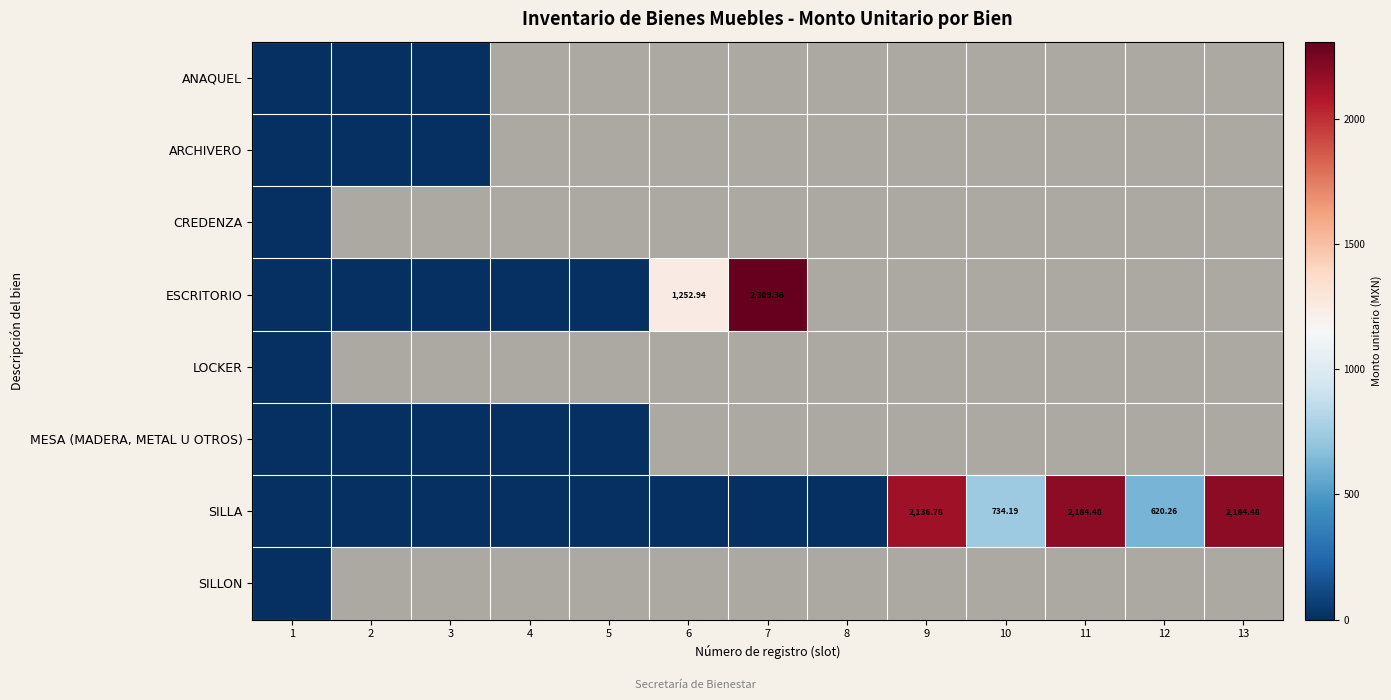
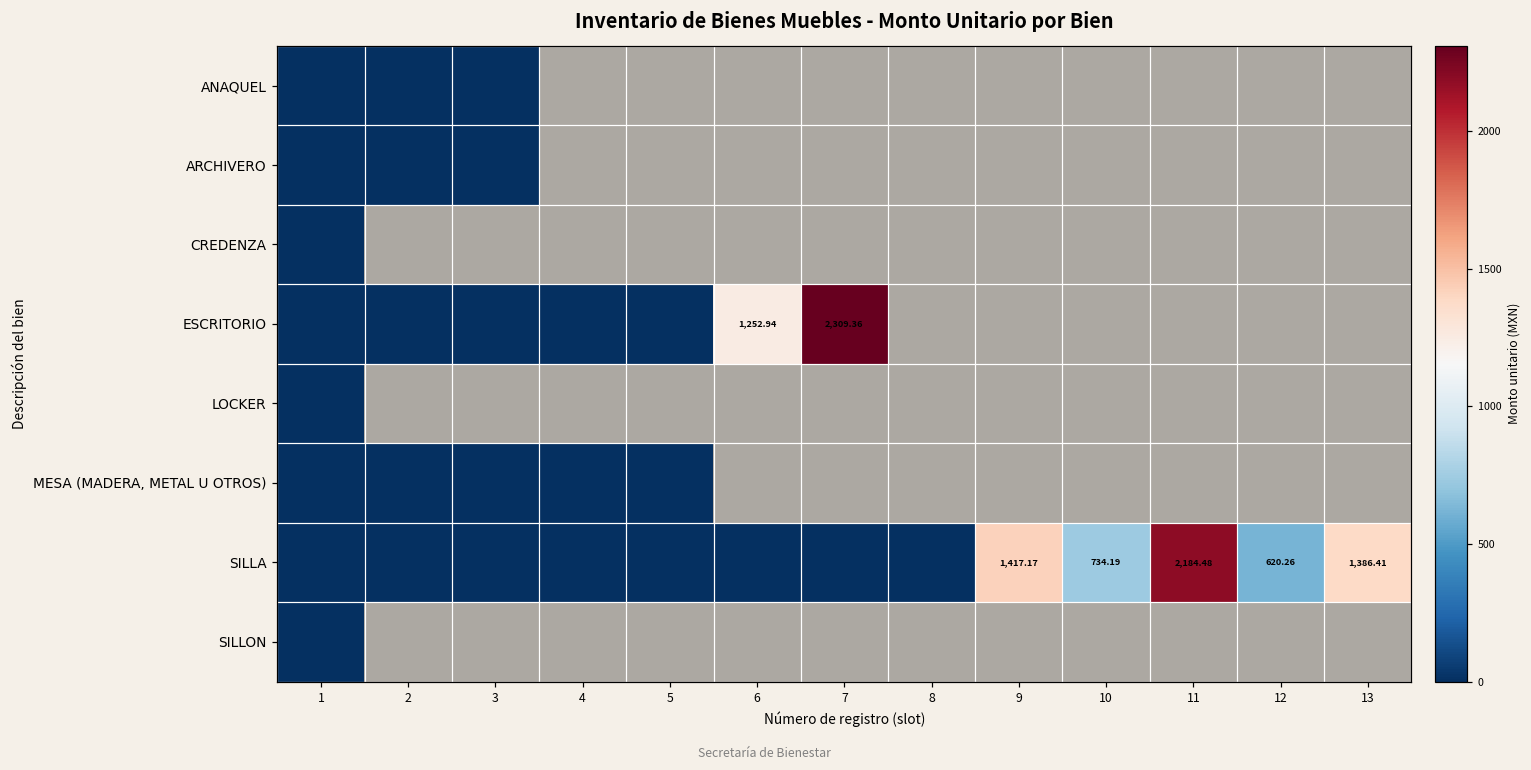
SILLA, 9: 2,136.78 -> 1,417.17
SILLA, 13: 2,184.48 -> 1,386.41
